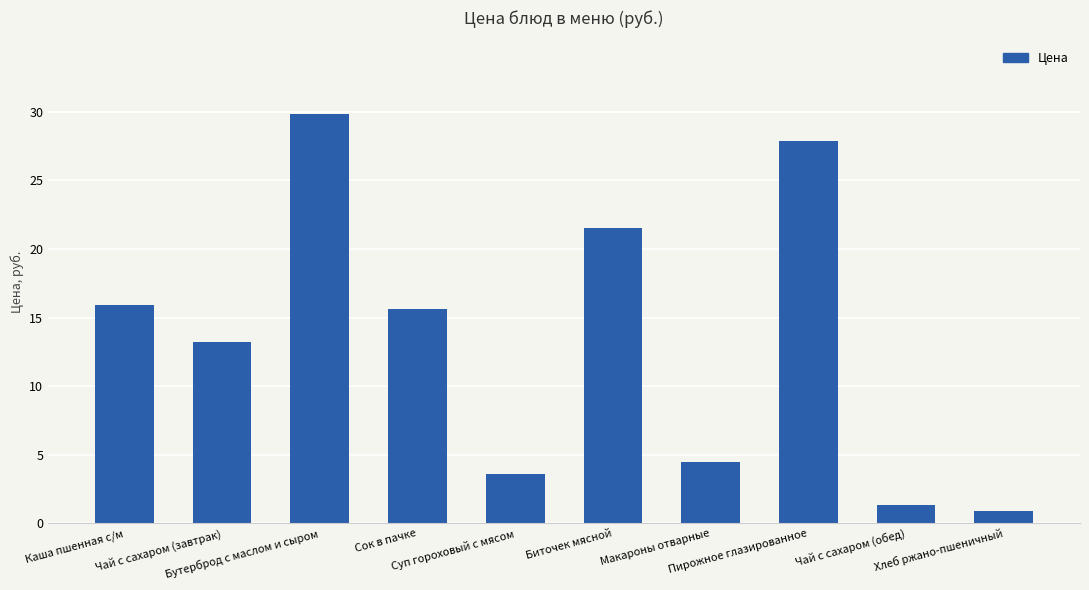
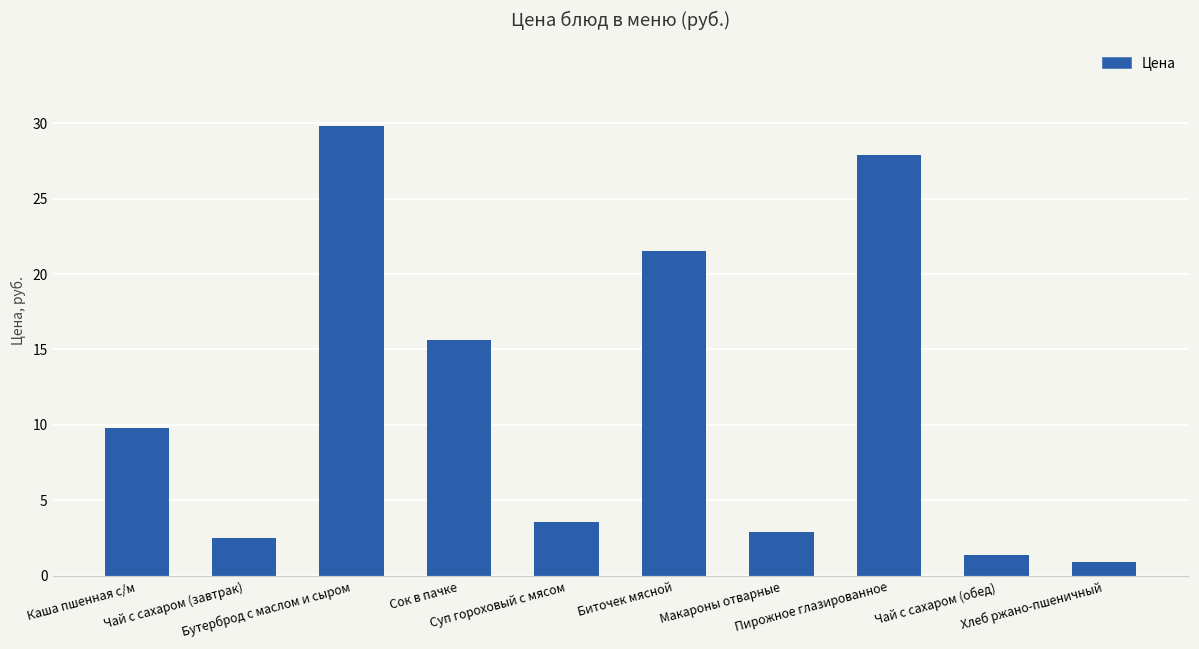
Каша пшенная с/м: 15.9 -> 9.8
Чай с сахаром (завтрак): 13.2 -> 2.5
Макароны отварные: 4.5 -> 2.9
